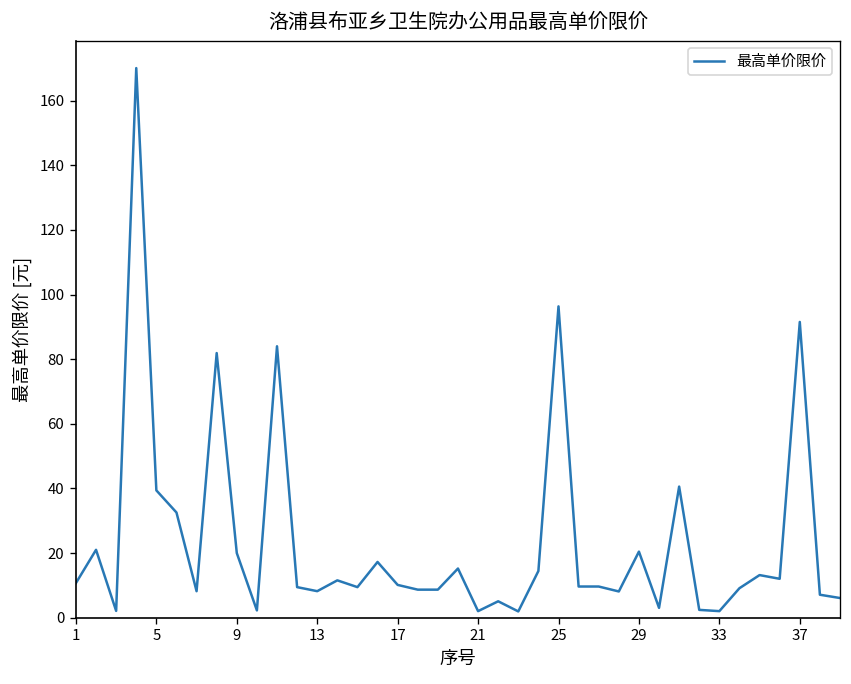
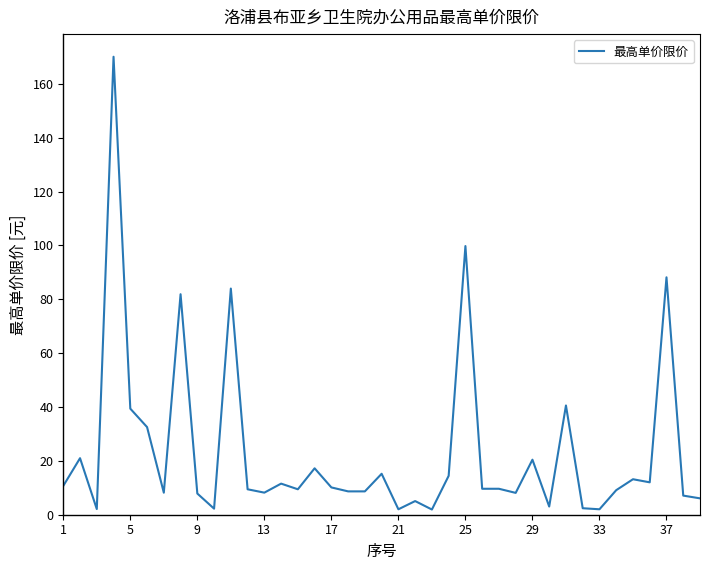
9: 20 -> 8
25: 96 -> 100
37: 92 -> 88
